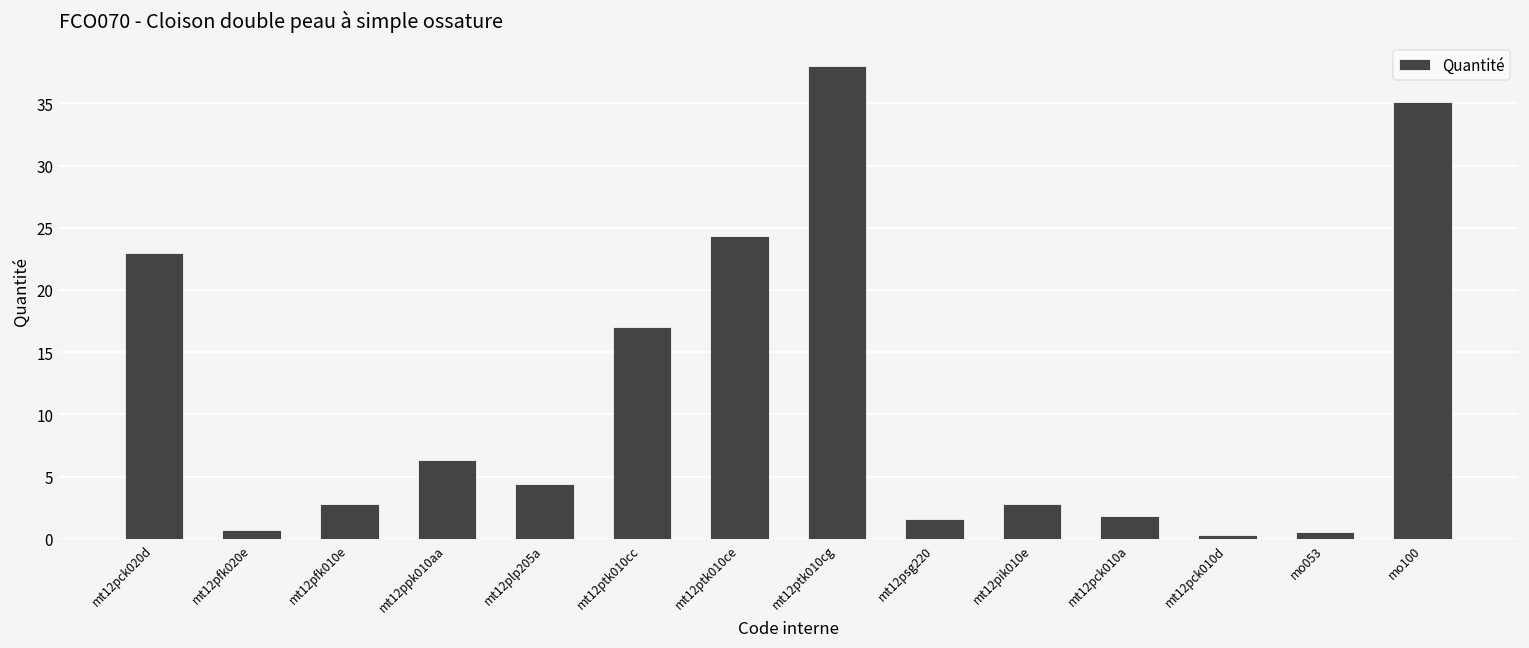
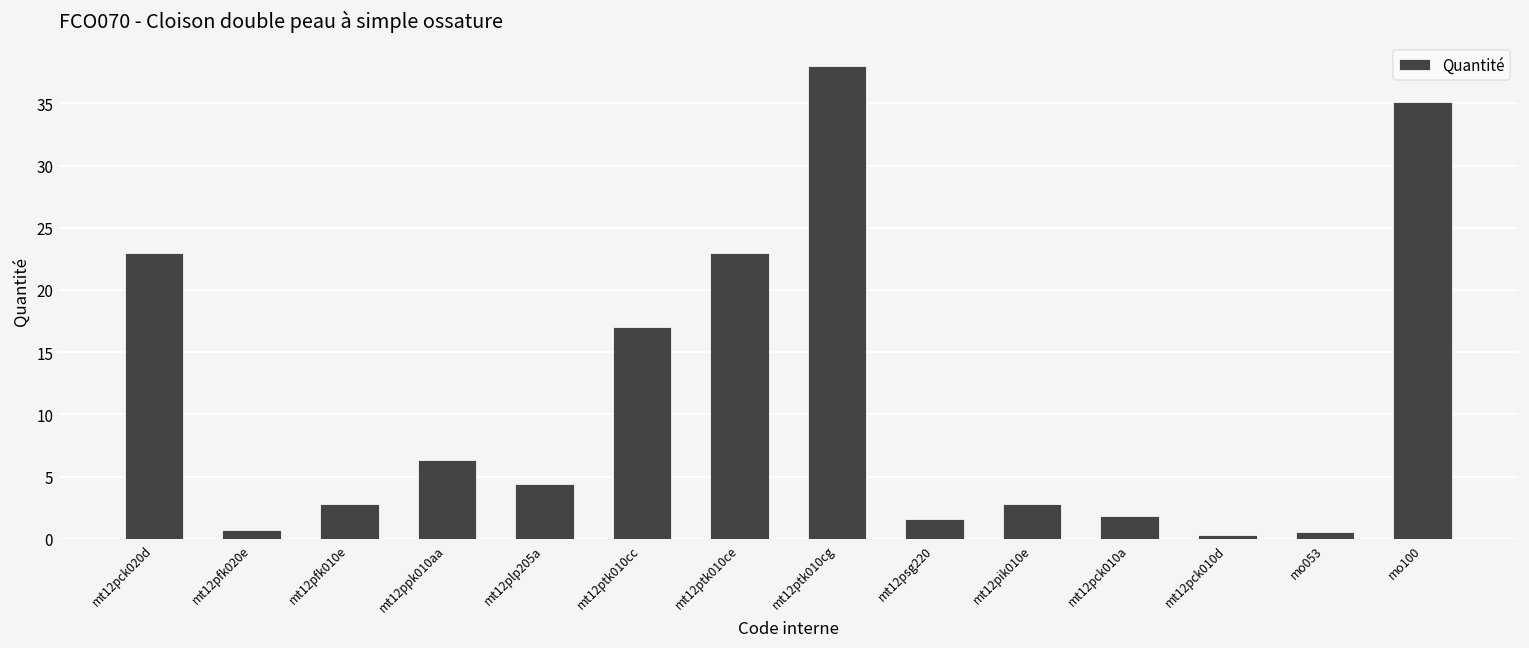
mt12ptk010ce: 24.3 -> 23.0
